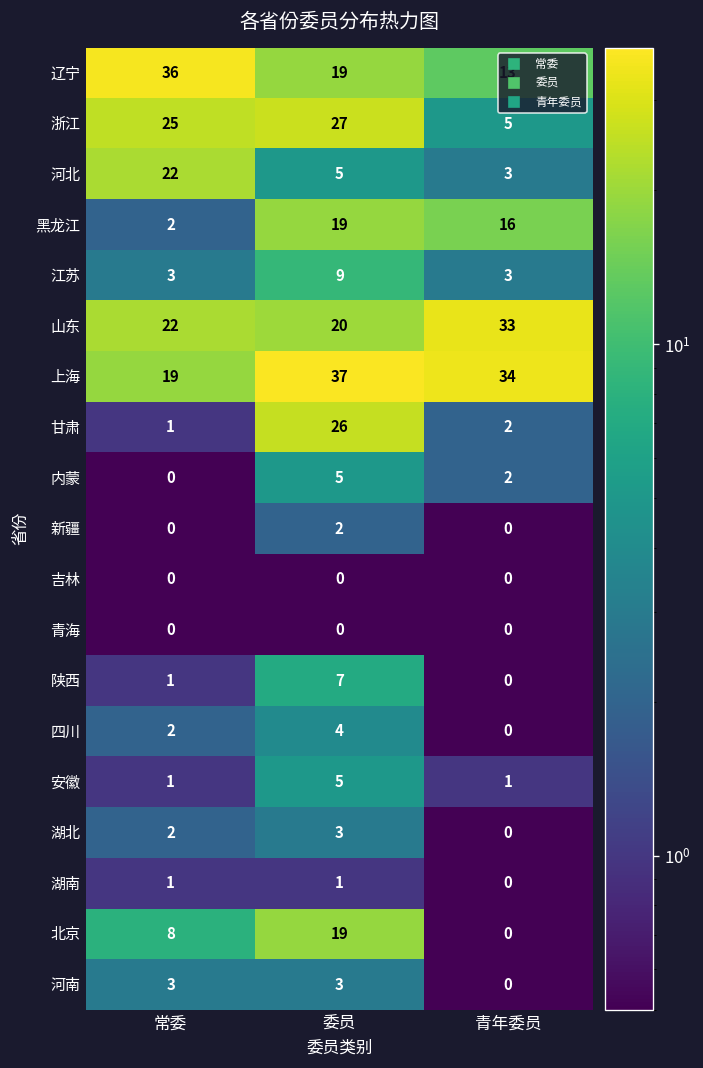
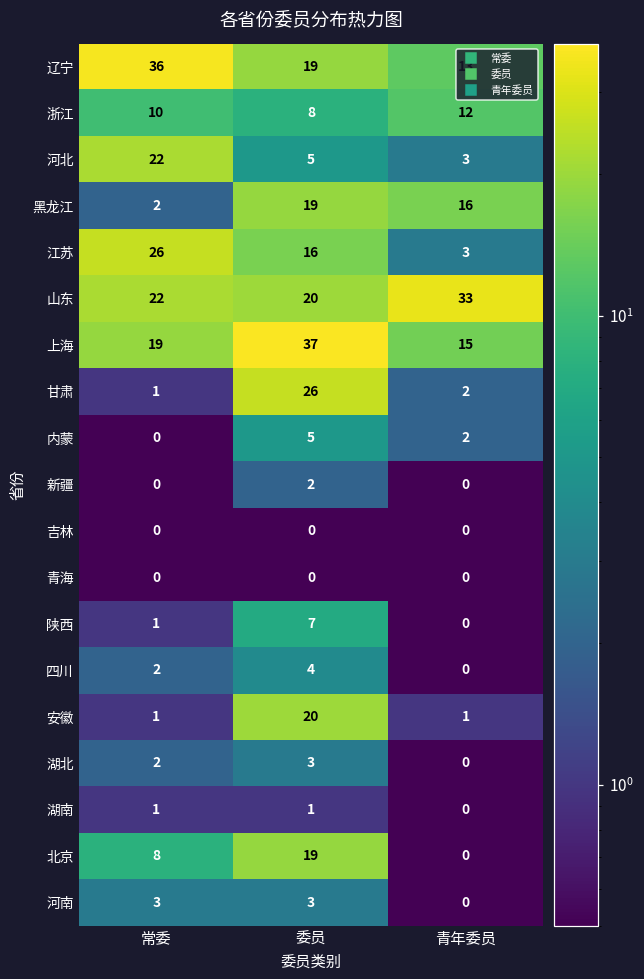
浙江, 常委: 25 -> 10
浙江, 委员: 27 -> 8
浙江, 青年委员: 5 -> 12
江苏, 常委: 3 -> 26
江苏, 委员: 9 -> 16
上海, 青年委员: 34 -> 15
安徽, 委员: 5 -> 20
